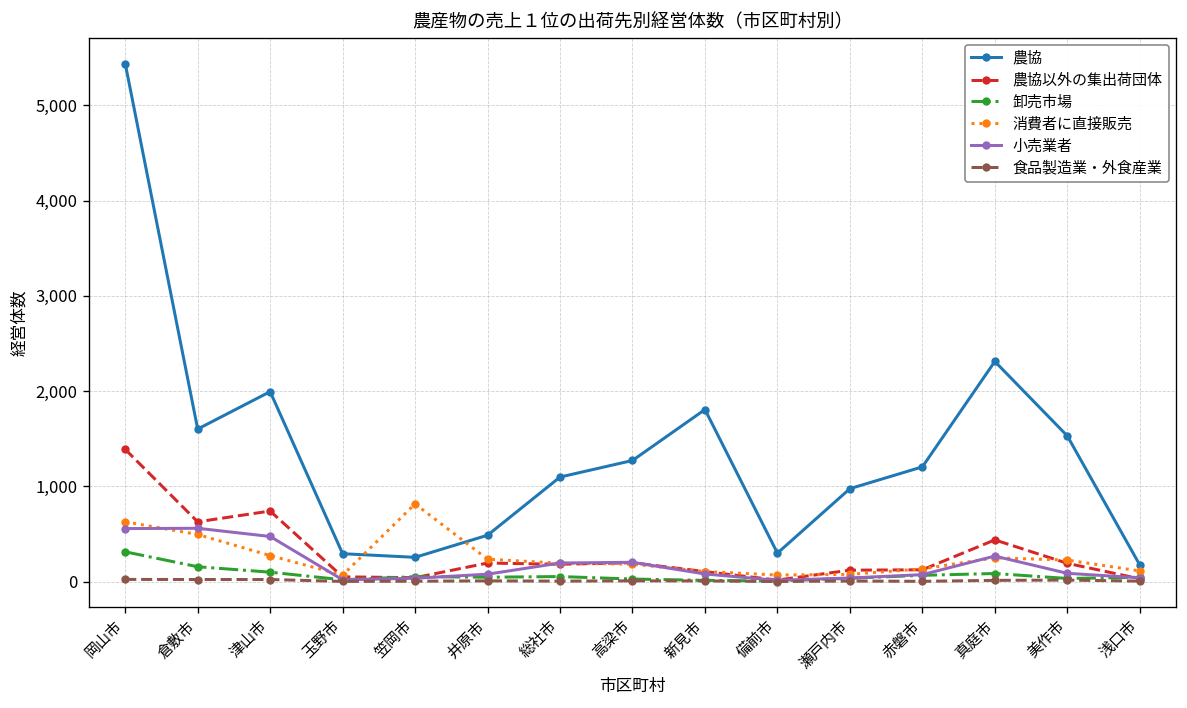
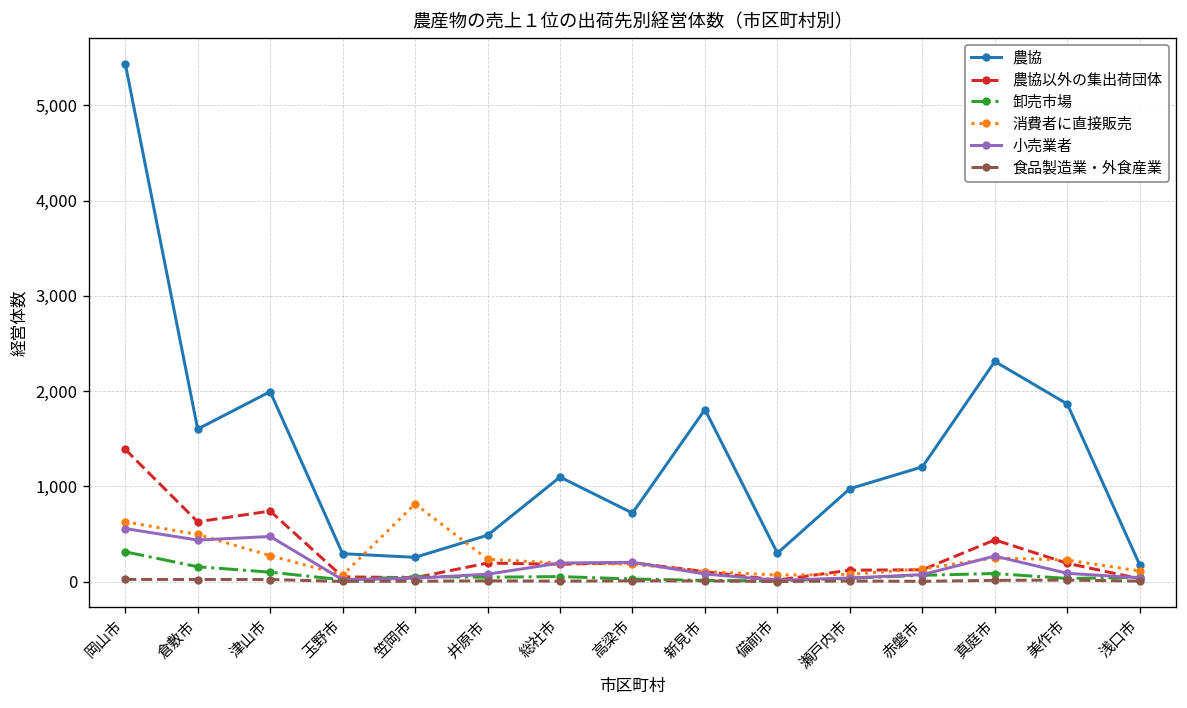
小売業者, 倉敷市: 600 -> 400
農協, 高梁市: 1,300 -> 700
農協, 美作市: 1,500 -> 1,900
